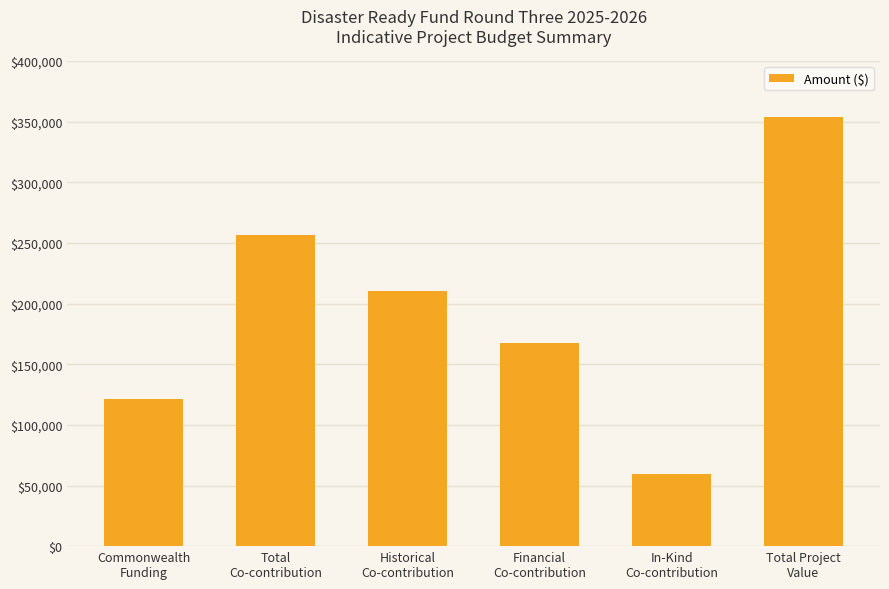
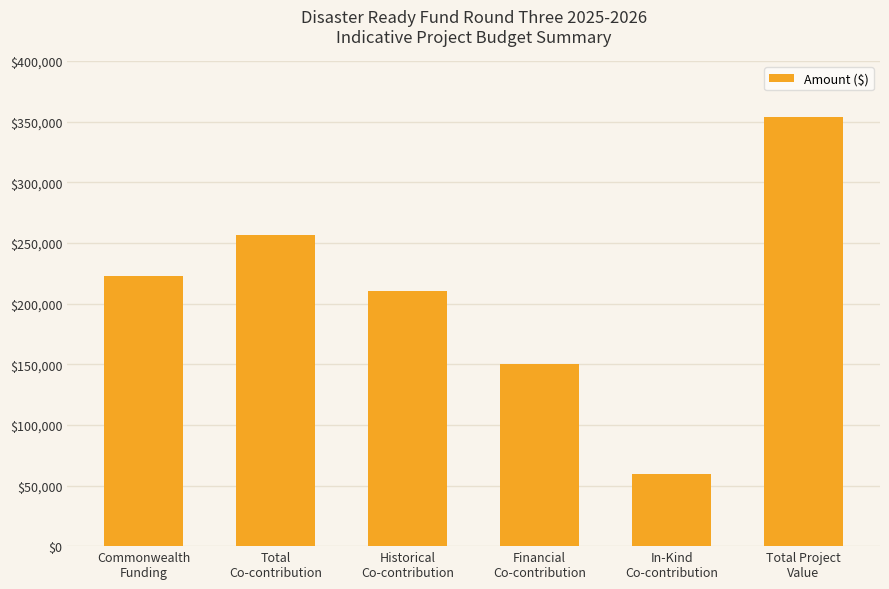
Commonwealth Funding: $122,000 -> $223,000
Financial Co-contribution: $167,000 -> $150,000
